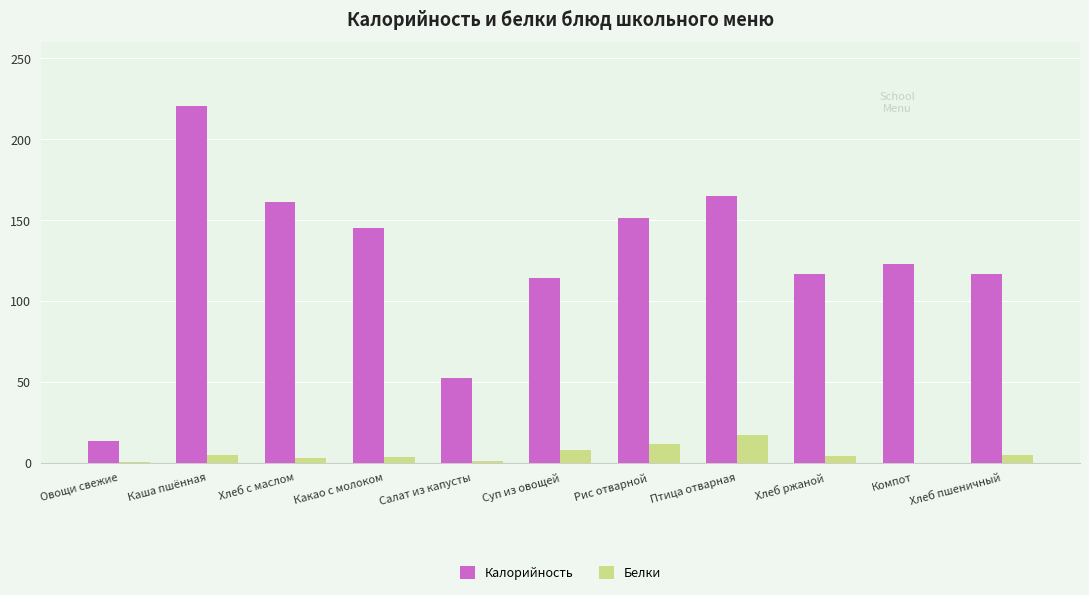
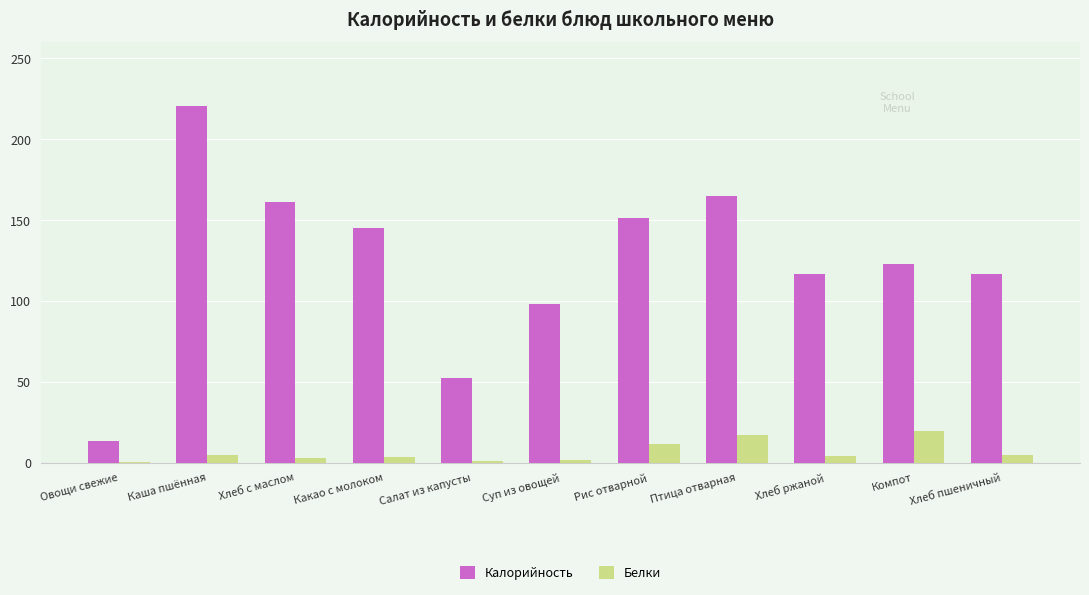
Калорийность, Суп из овощей: 114 -> 98
Белки, Суп из овощей: 8 -> 2
Белки, Компот: 0 -> 20
